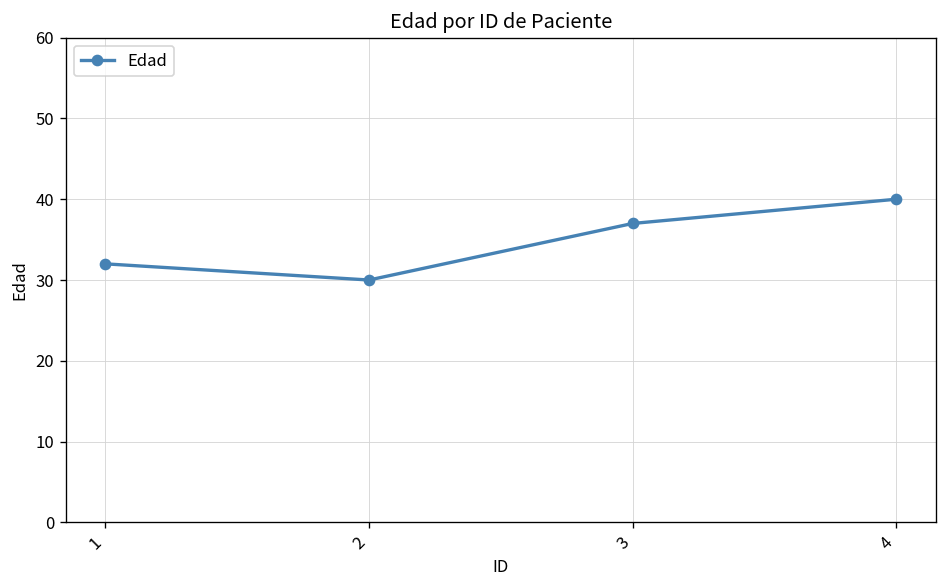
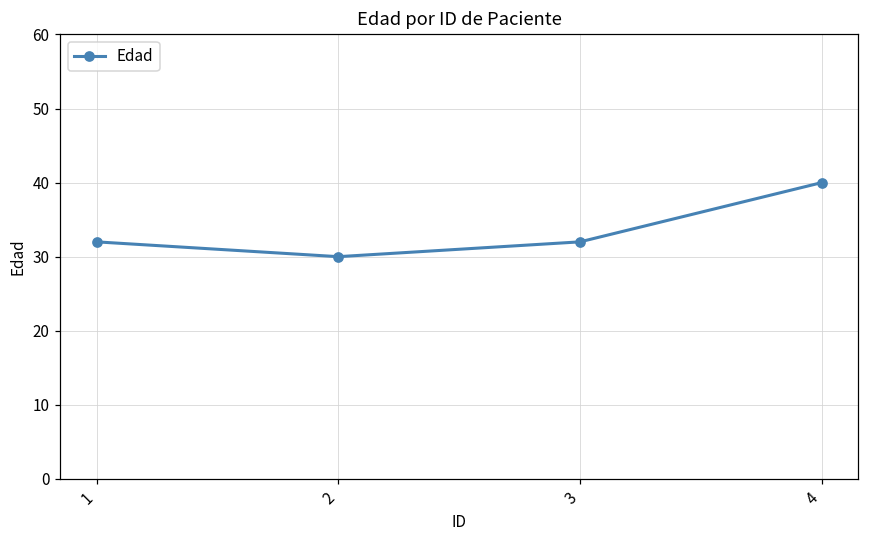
3: 37 -> 32
